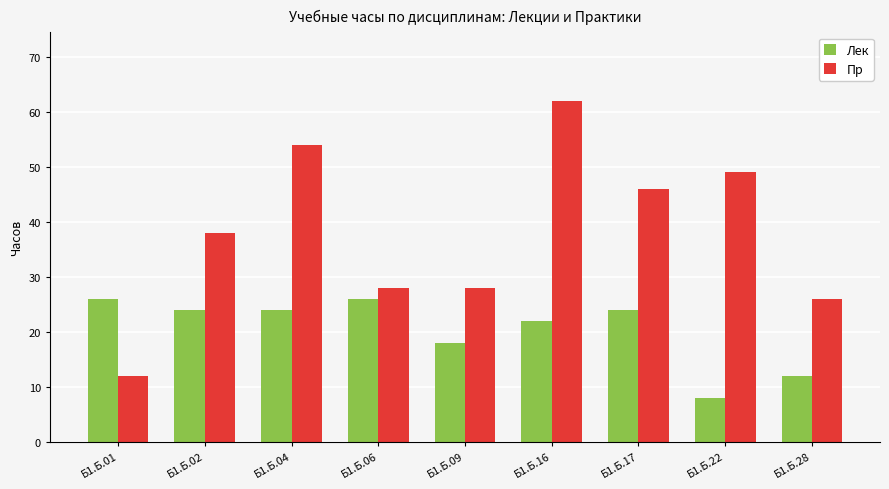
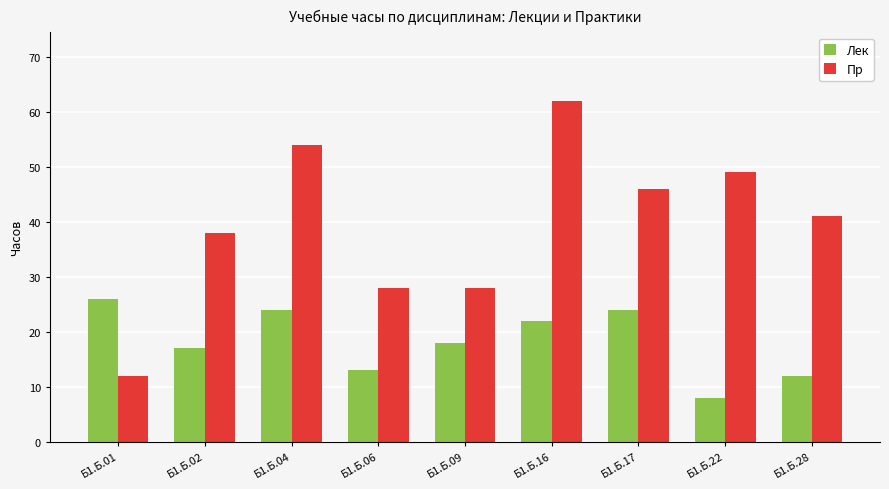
Лек, Б1.Б.02: 24 -> 17
Лек, Б1.Б.06: 26 -> 13
Пр, Б1.Б.28: 26 -> 41
